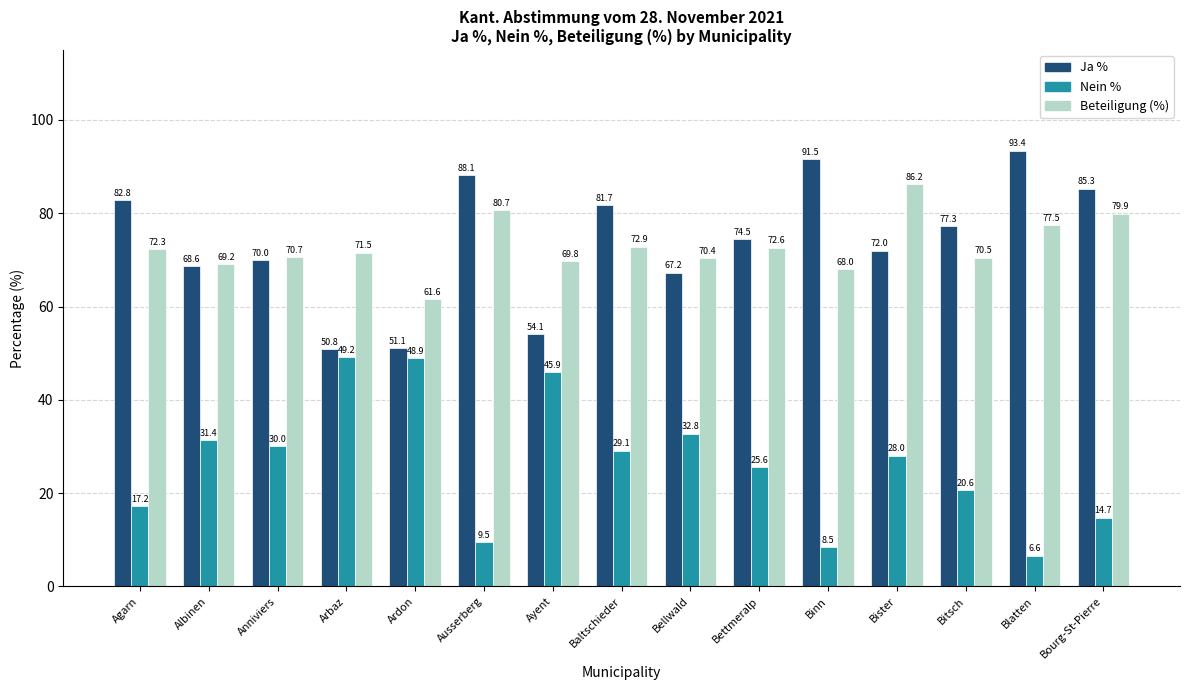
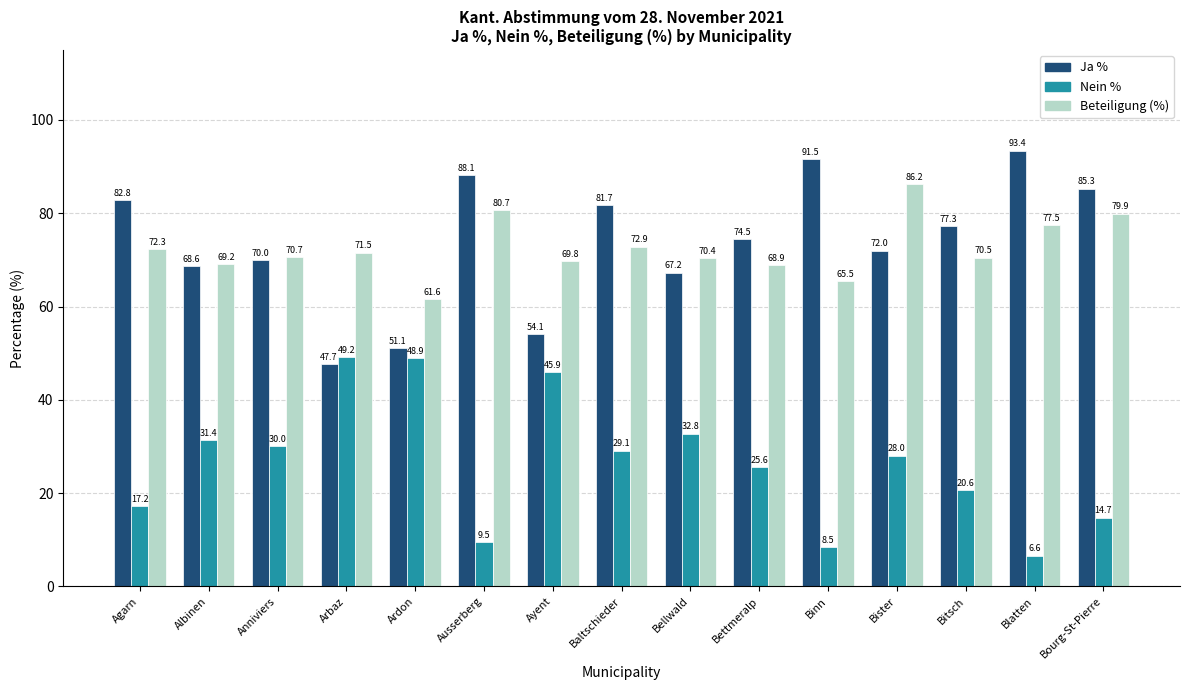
Ja %, Arbaz: 50.8 -> 47.7
Beteiligung (%), Bettmeralp: 72.6 -> 68.9
Beteiligung (%), Binn: 68.0 -> 65.5
